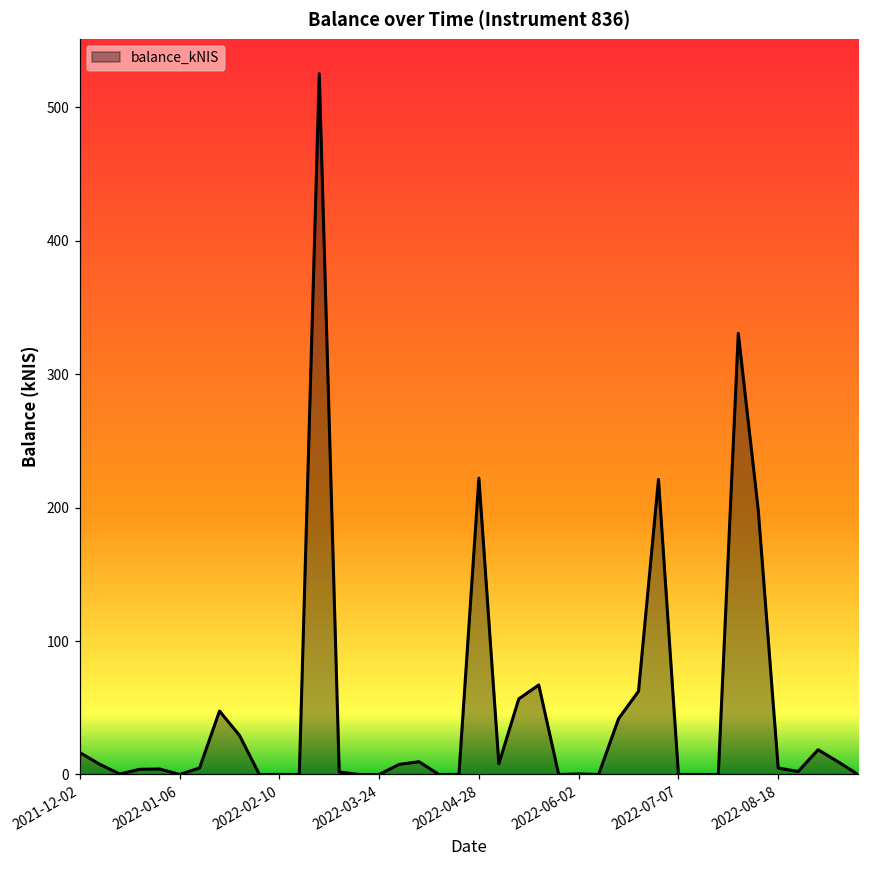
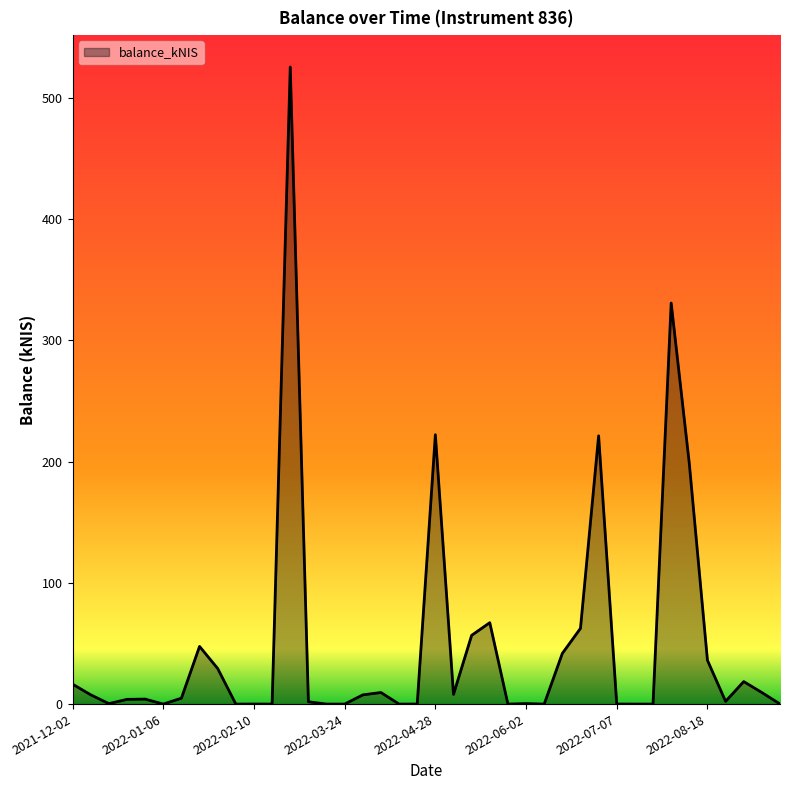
2022-08-18: 5 -> 36
